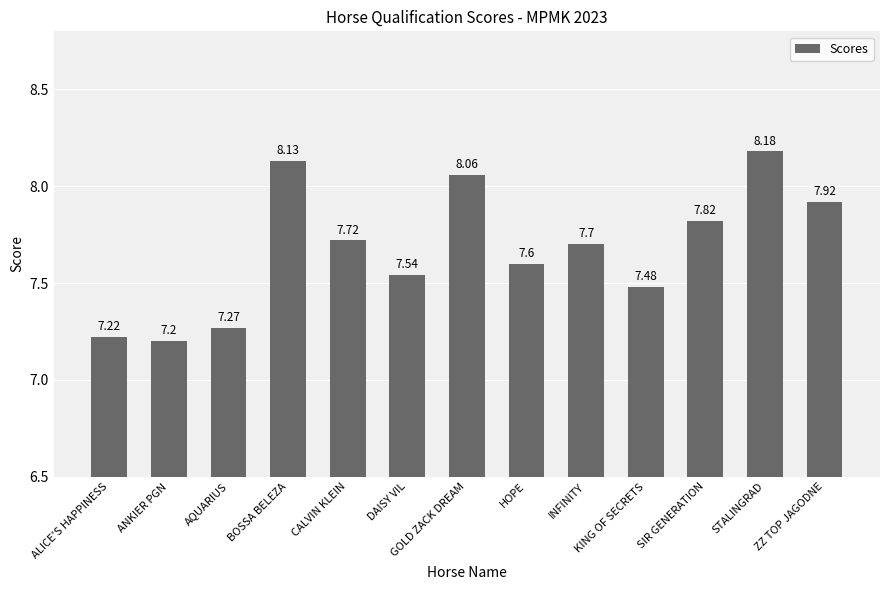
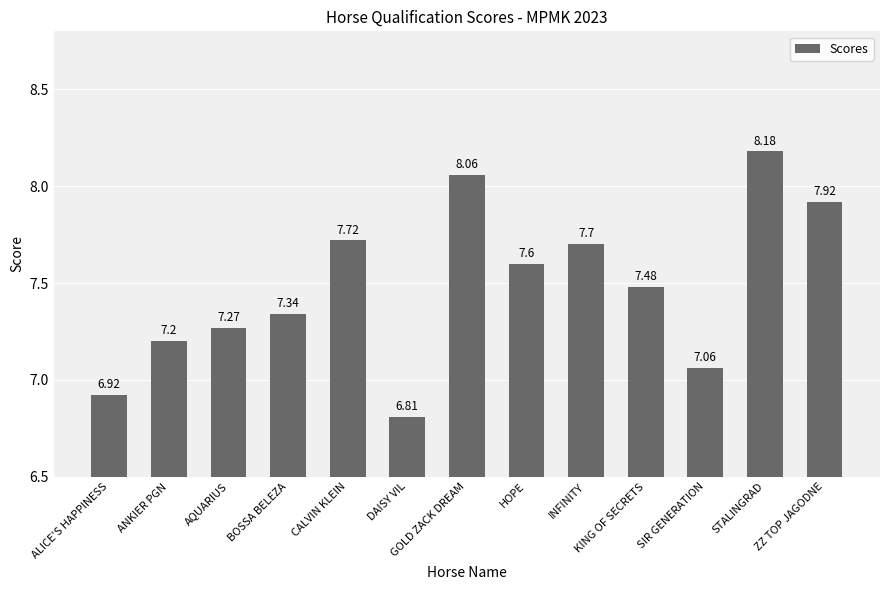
ALICE'S HAPPINESS: 7.22 -> 6.92
BOSSA BELEZA: 8.13 -> 7.34
DAISY VIL: 7.54 -> 6.81
SIR GENERATION: 7.82 -> 7.06
